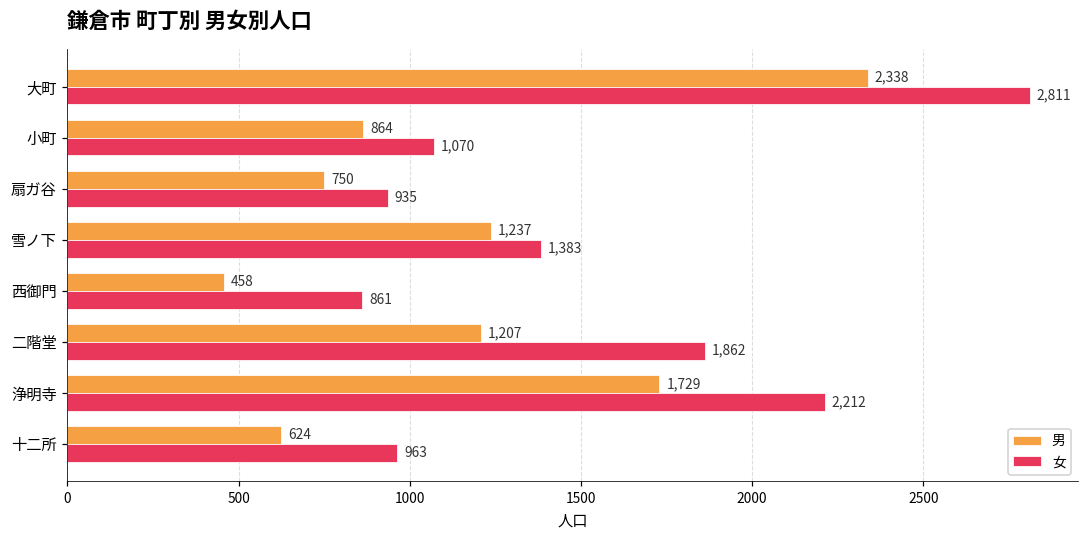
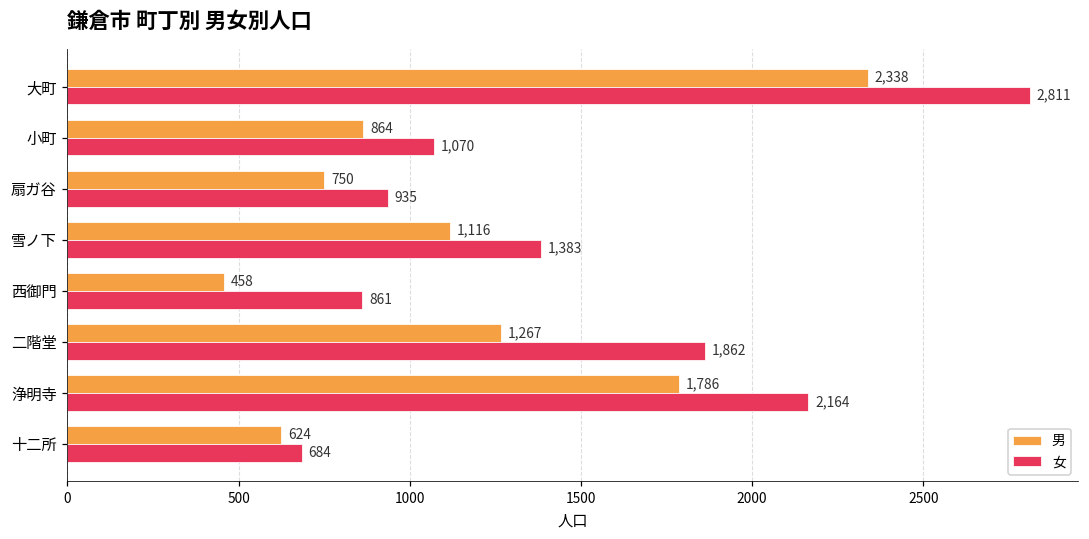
男, 雪ノ下: 1,237 -> 1,116
男, 二階堂: 1,207 -> 1,267
男, 浄明寺: 1,729 -> 1,786
女, 浄明寺: 2,212 -> 2,164
女, 十二所: 963 -> 684
